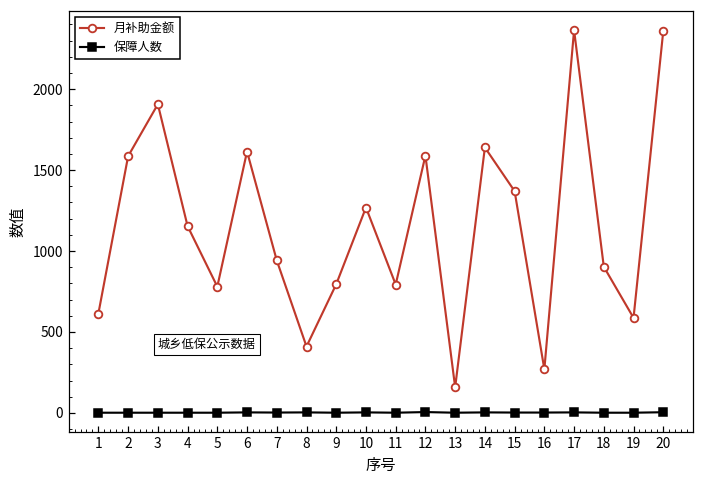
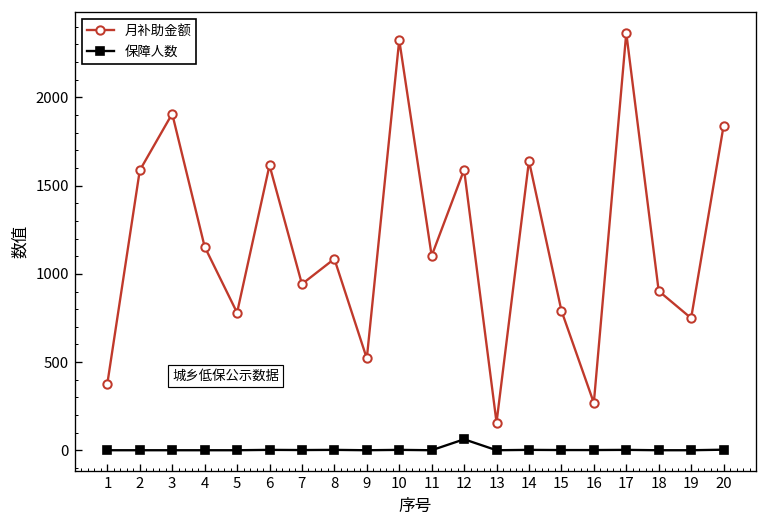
月补助金额, 1: 610 -> 380
月补助金额, 8: 410 -> 1090
月补助金额, 9: 800 -> 520
月补助金额, 10: 1270 -> 2330
月补助金额, 11: 790 -> 1100
保障人数, 12: 10 -> 60
月补助金额, 15: 1370 -> 790
月补助金额, 19: 590 -> 750
月补助金额, 20: 2360 -> 1840
